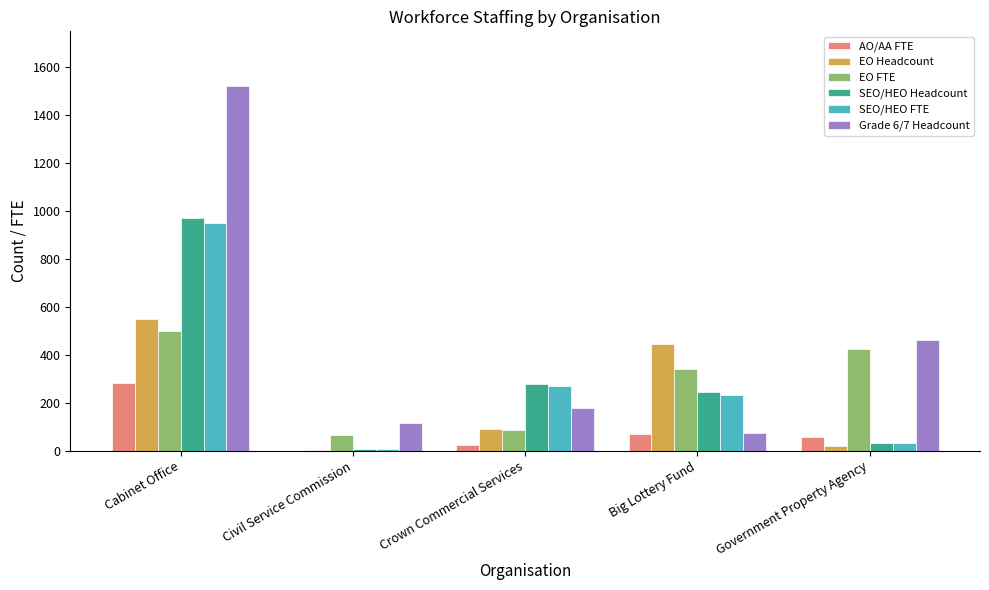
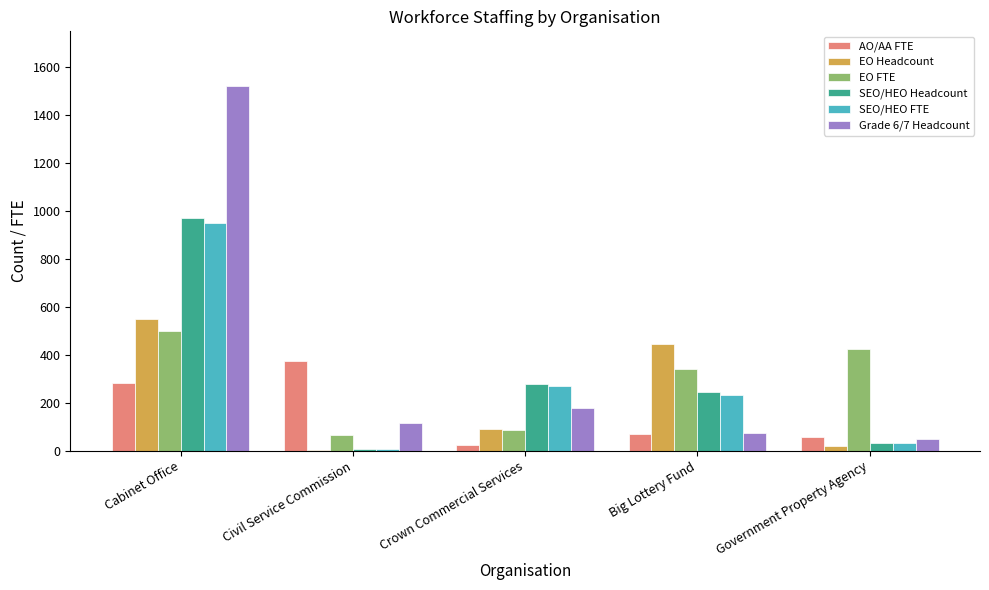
AO/AA FTE, Civil Service Commission: 0 -> 370
Grade 6/7 Headcount, Government Property Agency: 460 -> 50
